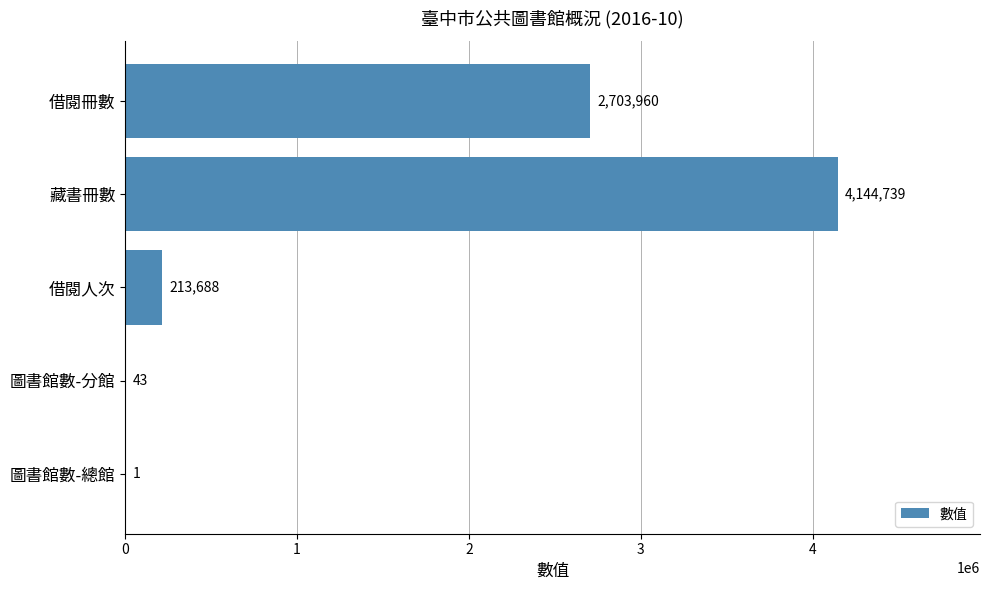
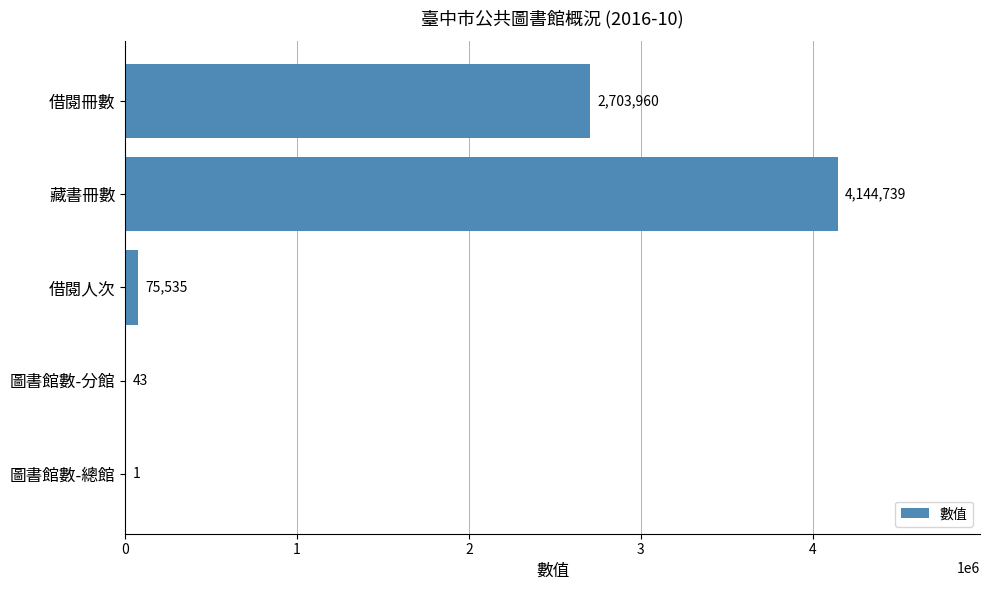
借閱人次: 213,688 -> 75,535
